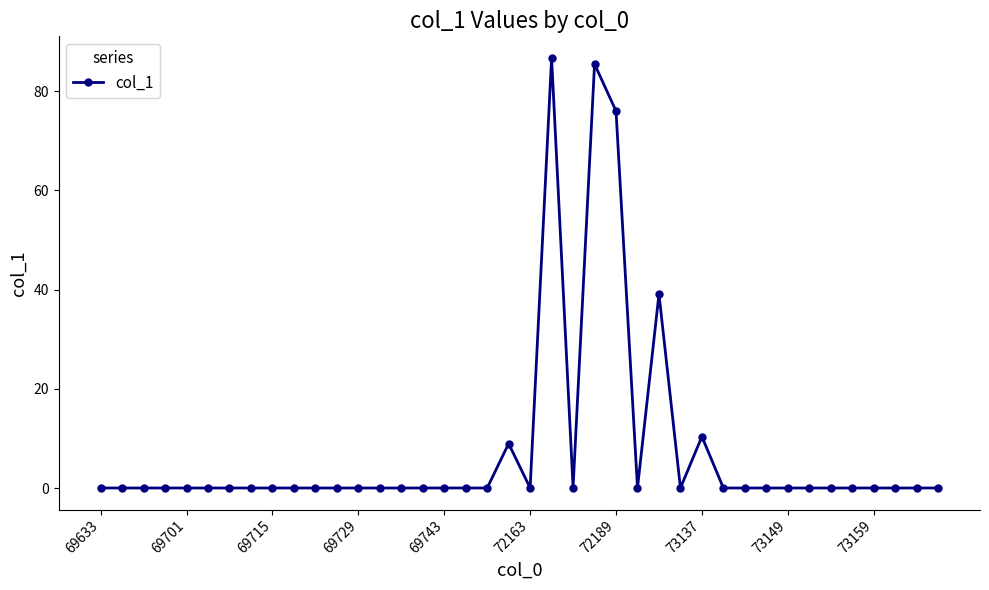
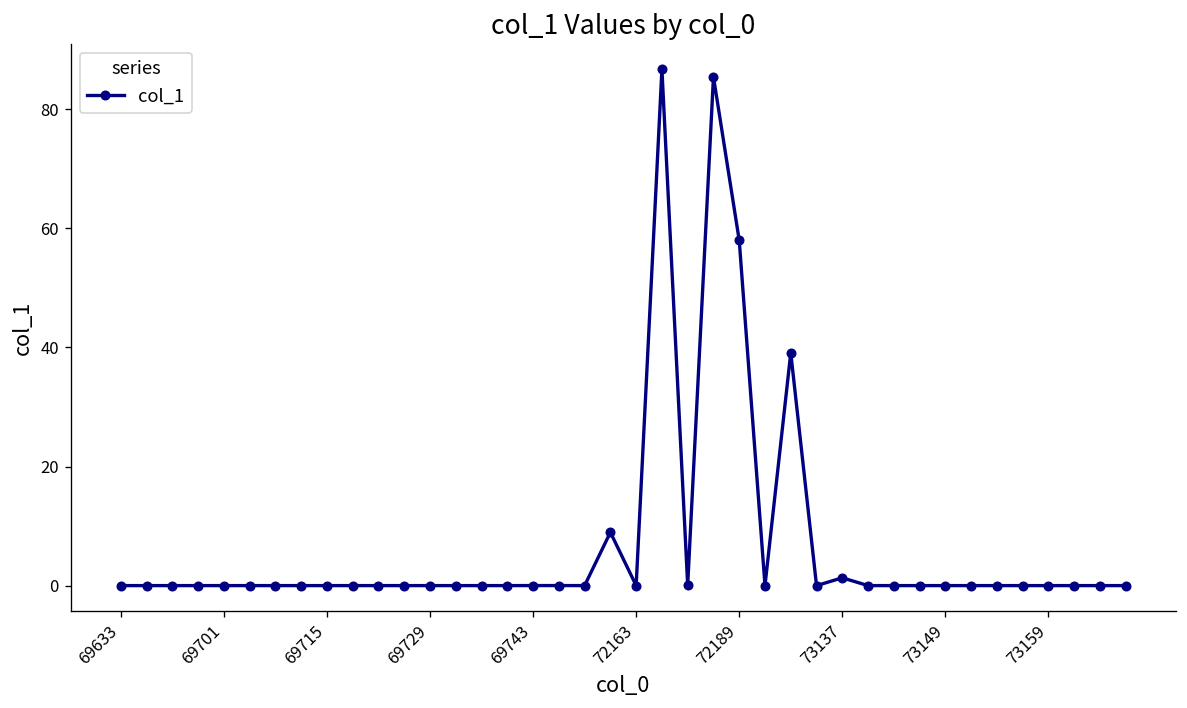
72189: 76 -> 58
73137: 10 -> 1
